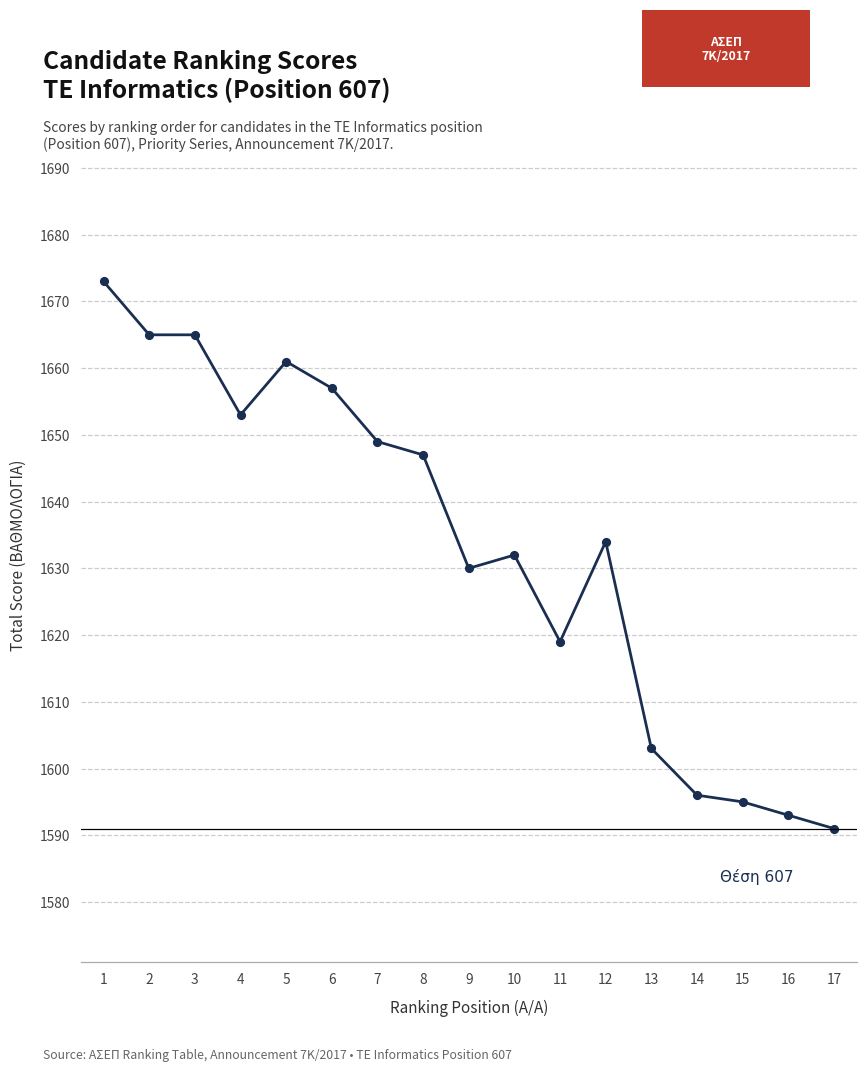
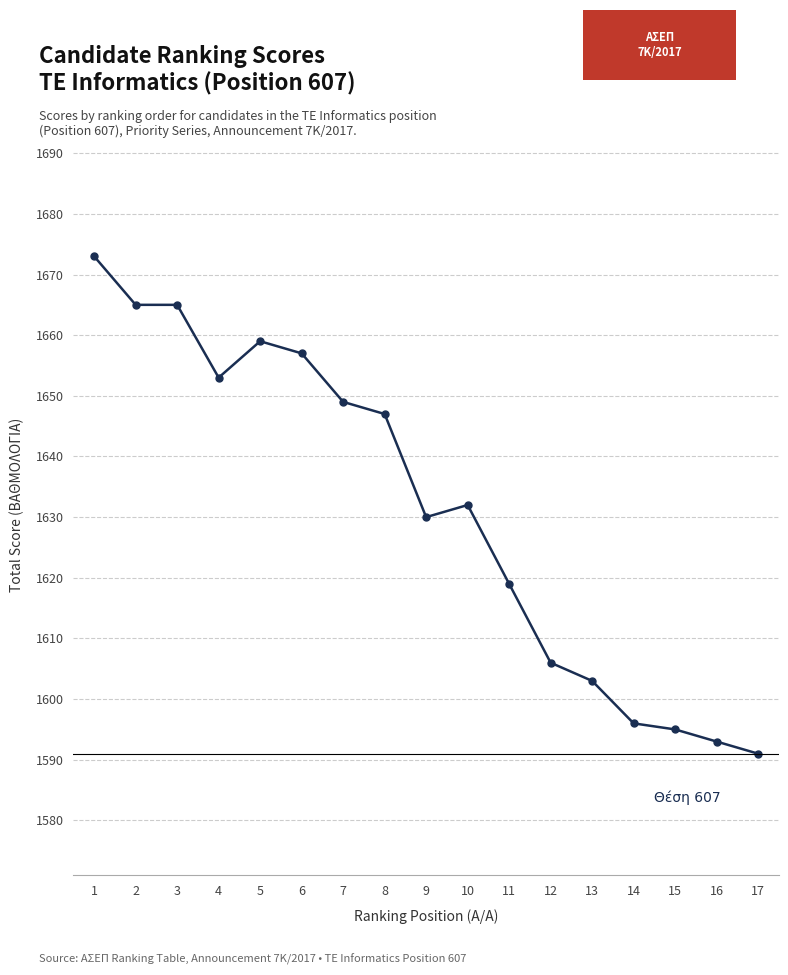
5: 1661 -> 1659
12: 1634 -> 1606
